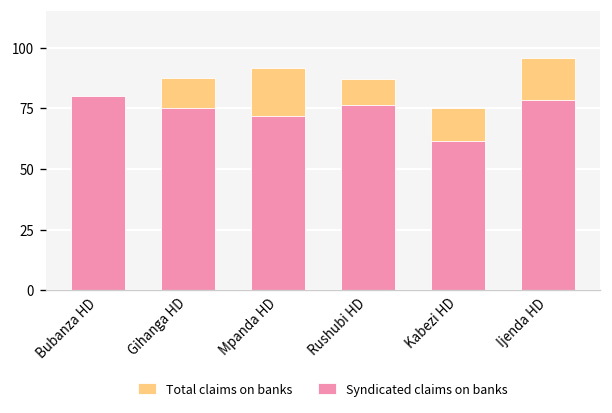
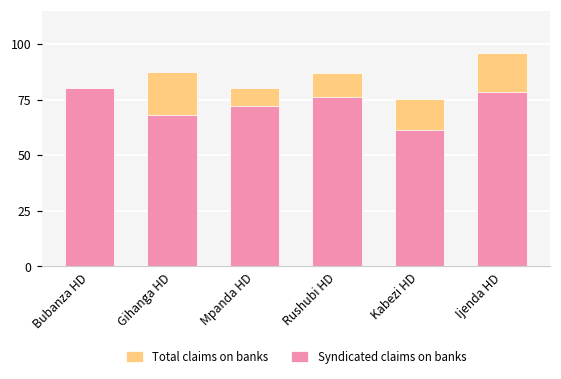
Syndicated claims on banks, Gihanga HD: 75 -> 68
Total claims on banks, Mpanda HD: 91 -> 80
